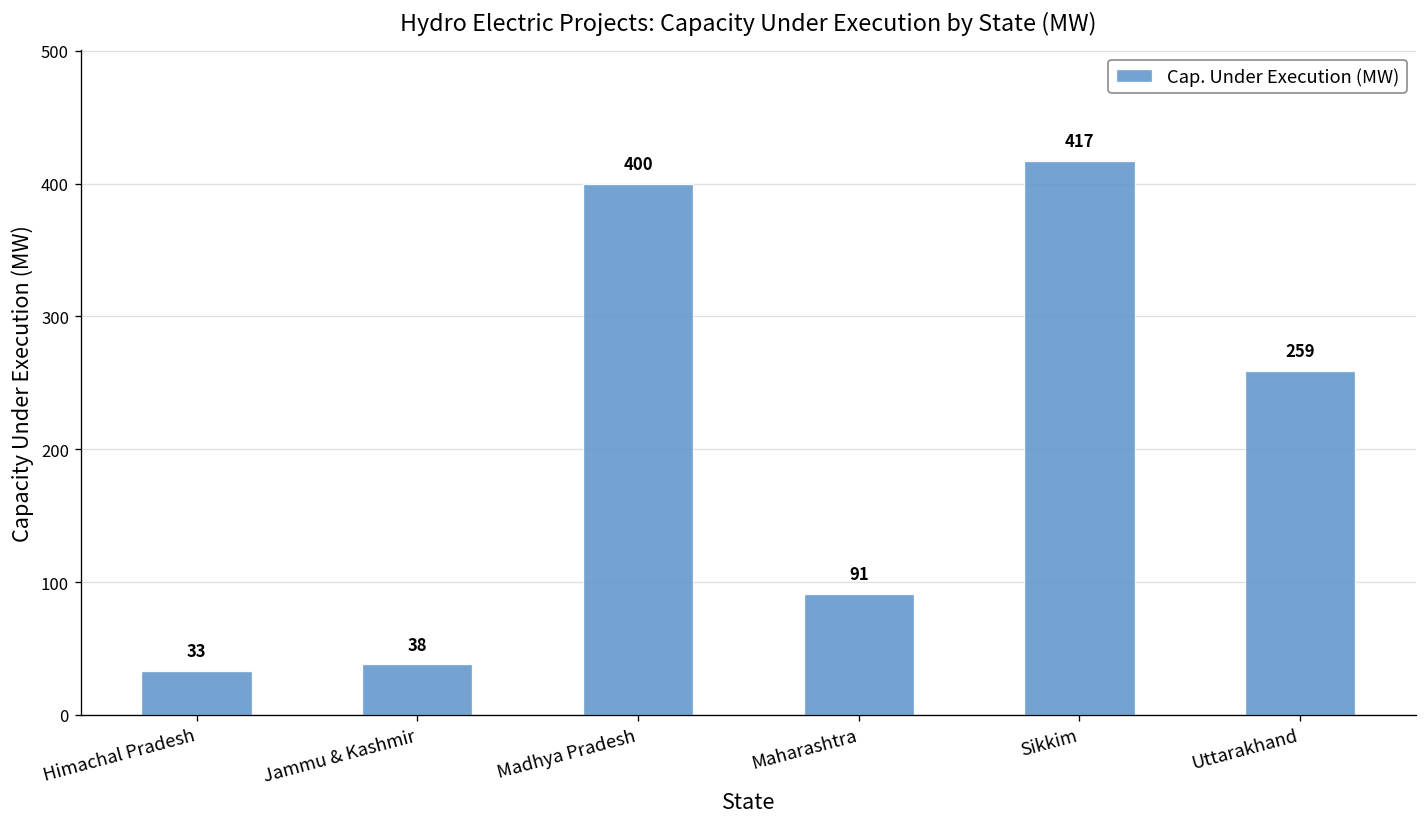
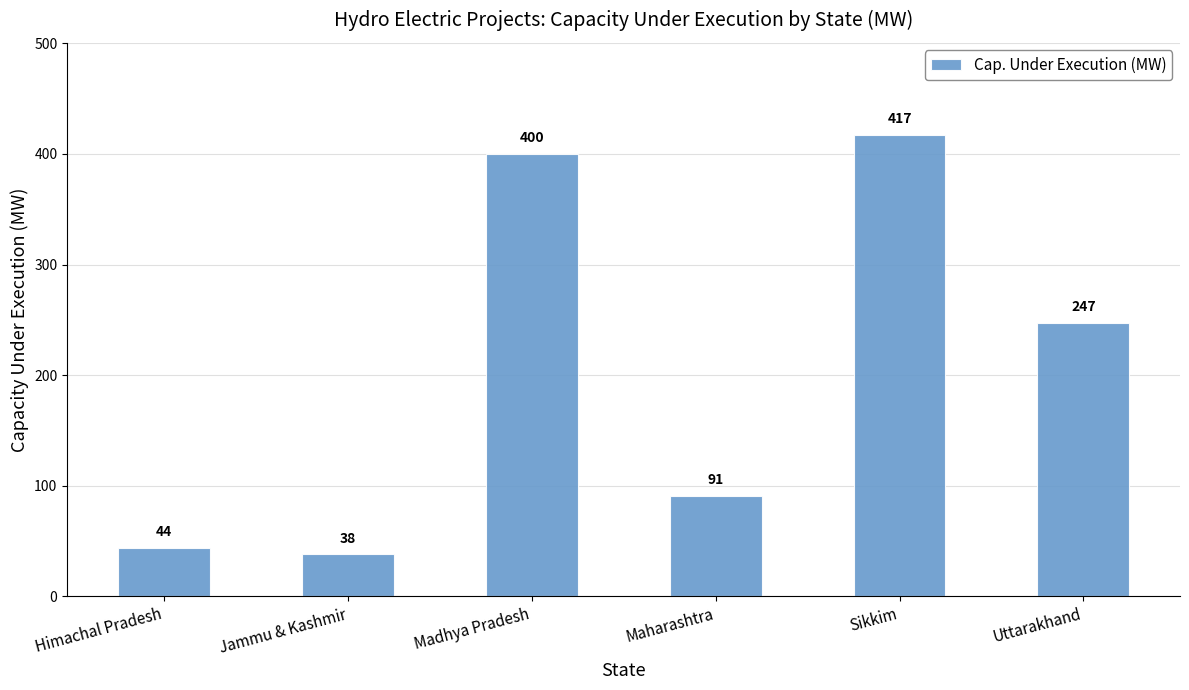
Himachal Pradesh: 33 -> 44
Uttarakhand: 259 -> 247
